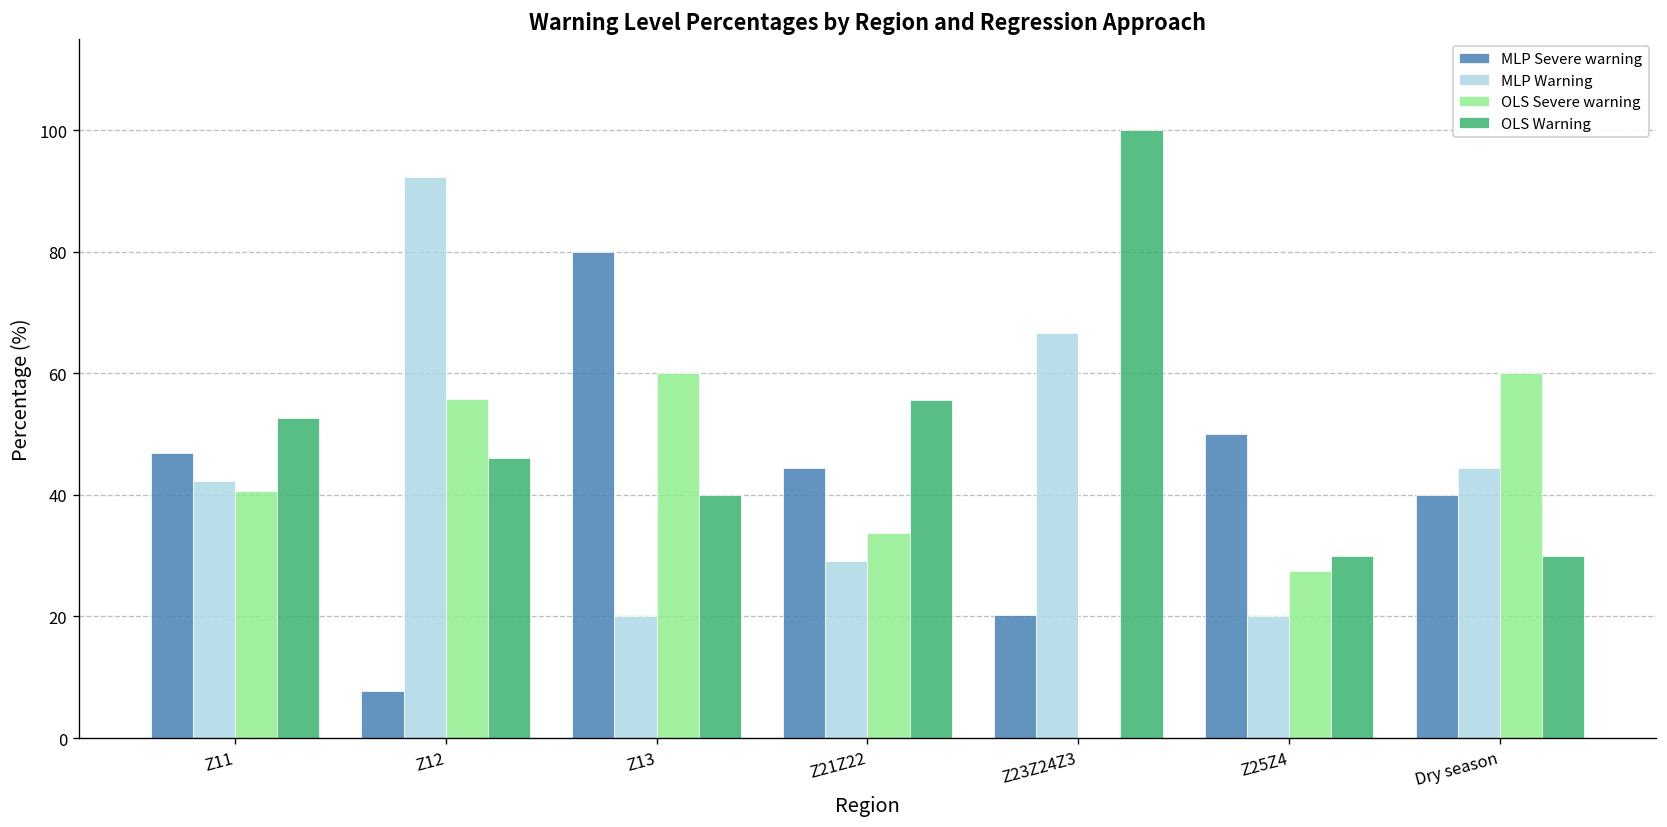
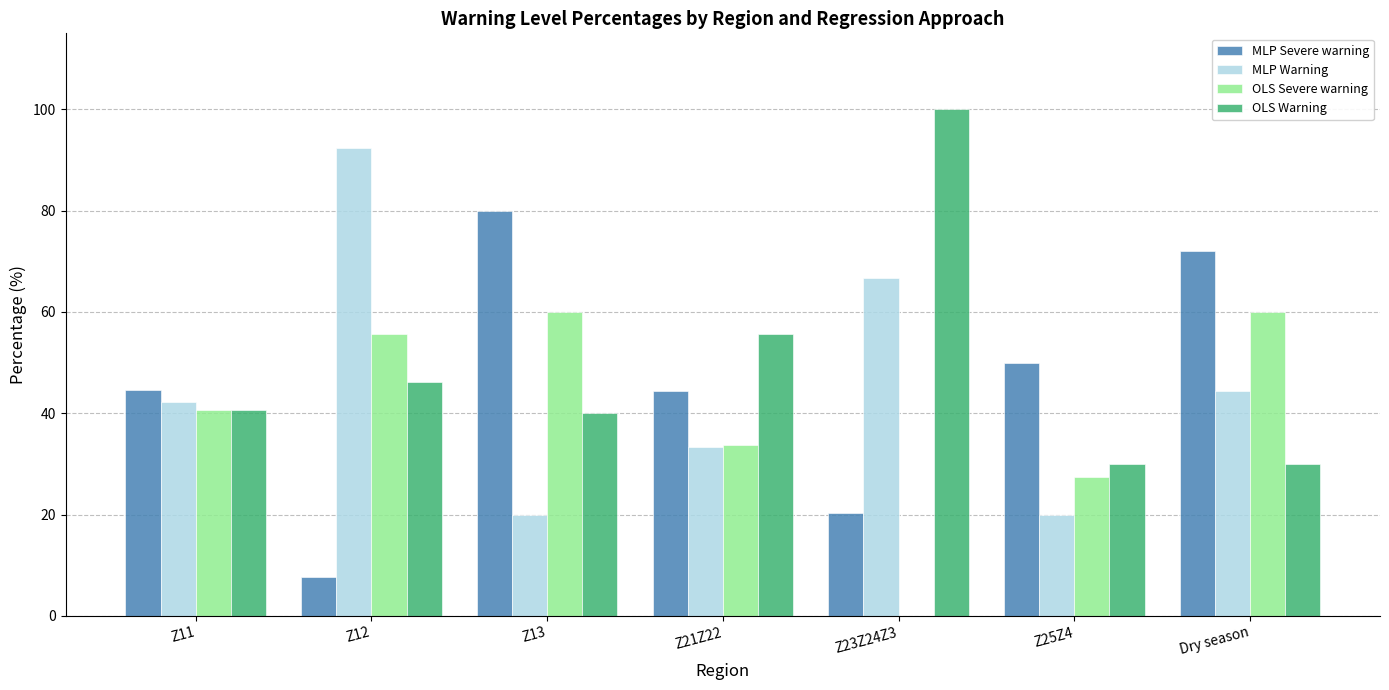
MLP Severe warning, Z11: 47 -> 45
OLS Warning, Z11: 53 -> 41
MLP Warning, Z21Z22: 29 -> 33
MLP Severe warning, Dry season: 40 -> 72
